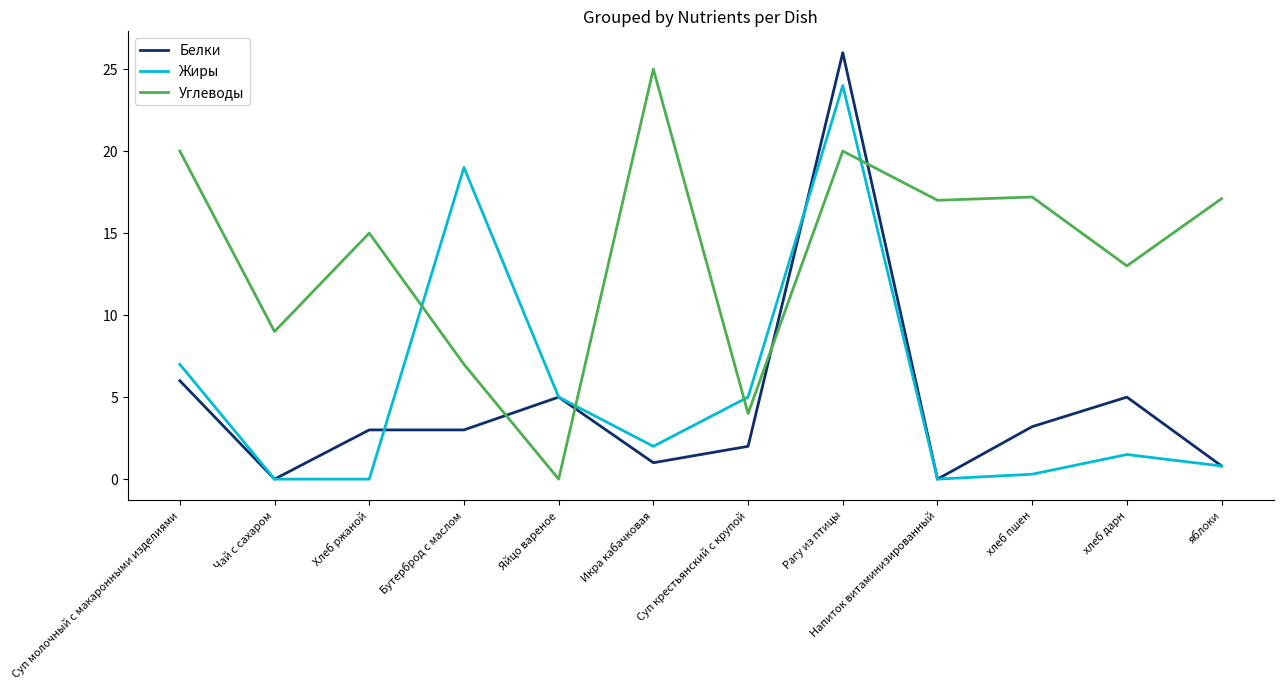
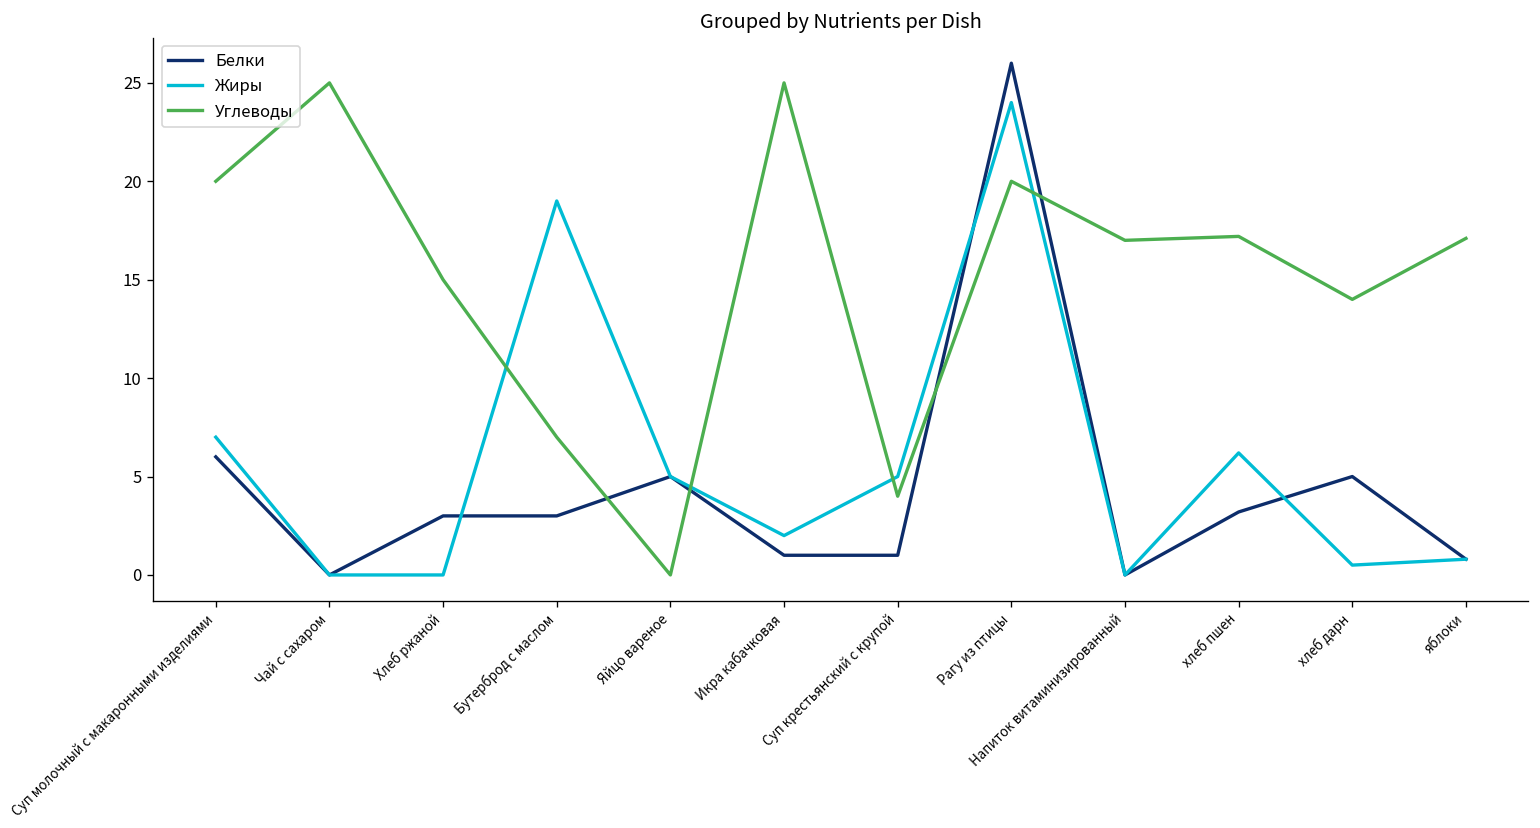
Углеводы, Чай с сахаром: 9 -> 25
Белки, Суп крестьянский с крупой: 2 -> 1
Жиры, хлеб пшен: 0.3 -> 6.2
Жиры, хлеб дарн: 1.5 -> 0.5
Углеводы, хлеб дарн: 13 -> 14
